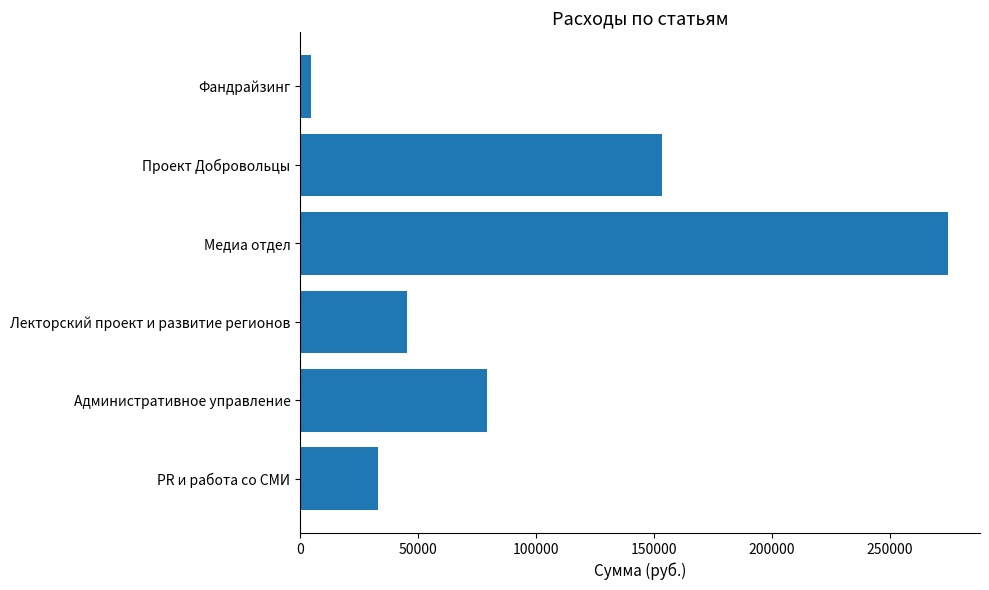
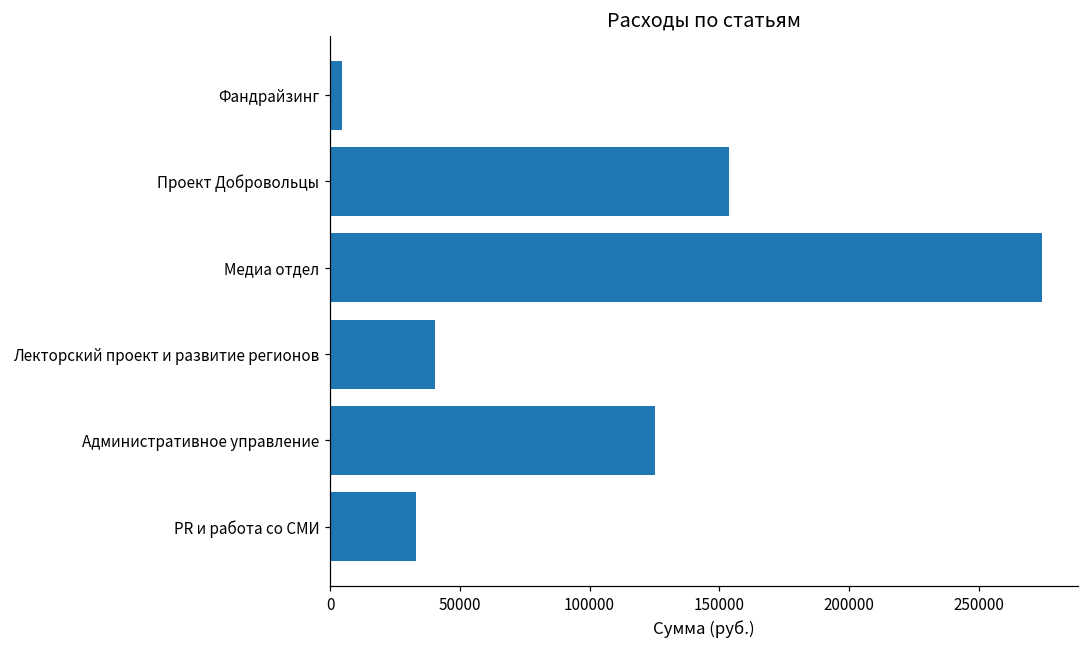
Лекторский проект и развитие регионов: 45000 -> 40000
Административное управление: 79000 -> 125000
